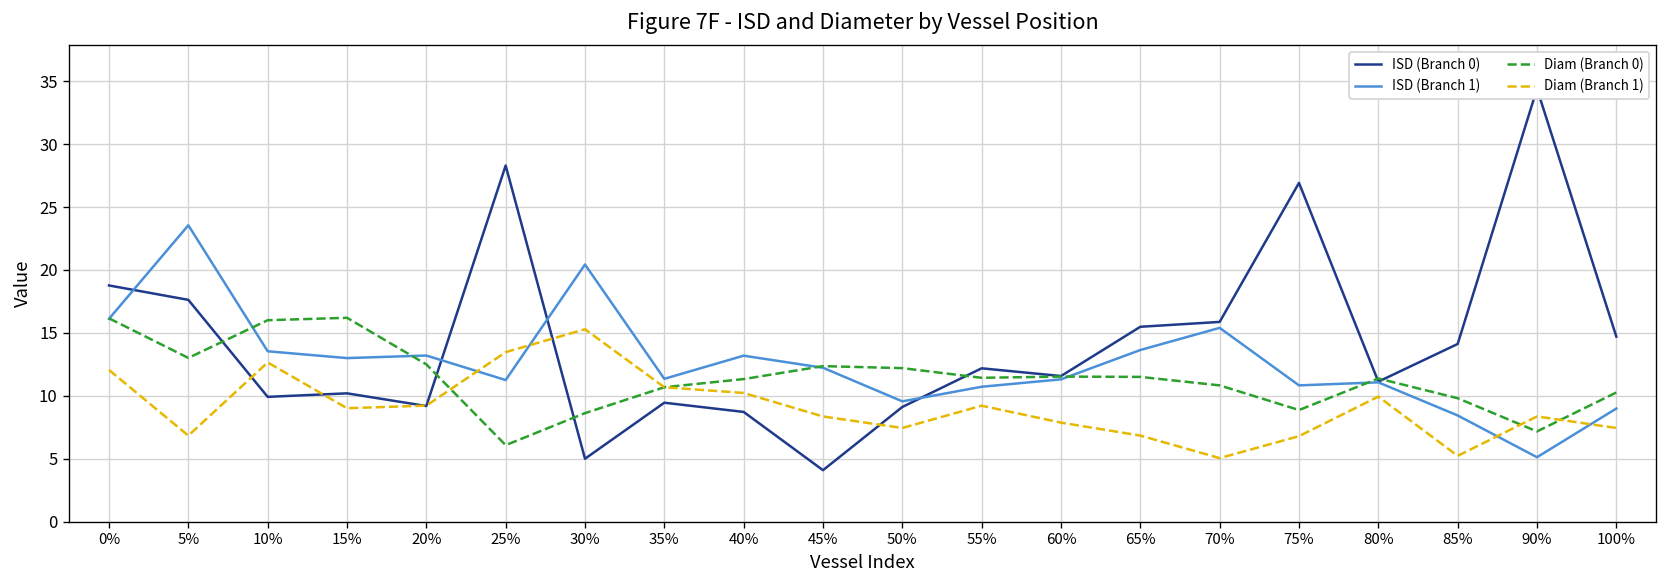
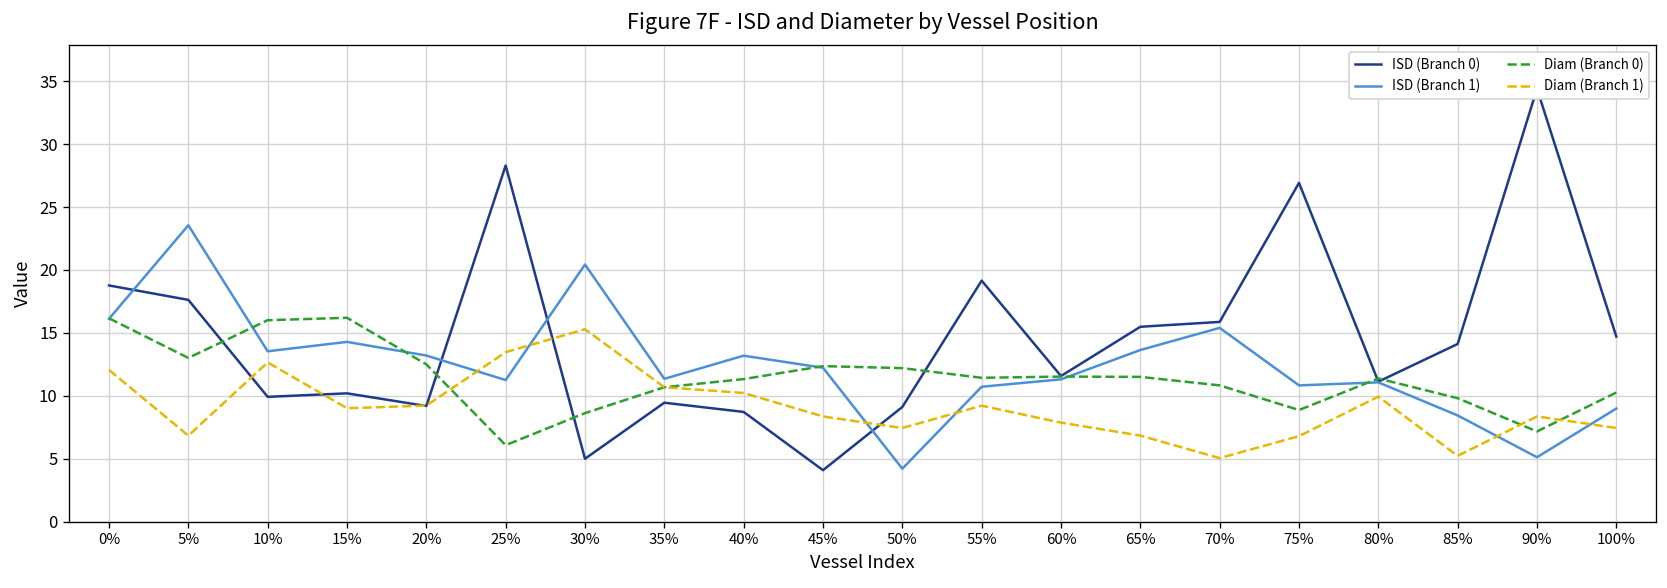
ISD (Branch 1), 15%: 13.0 -> 14.3
ISD (Branch 1), 50%: 9.6 -> 4.2
ISD (Branch 0), 55%: 12.2 -> 19.2
